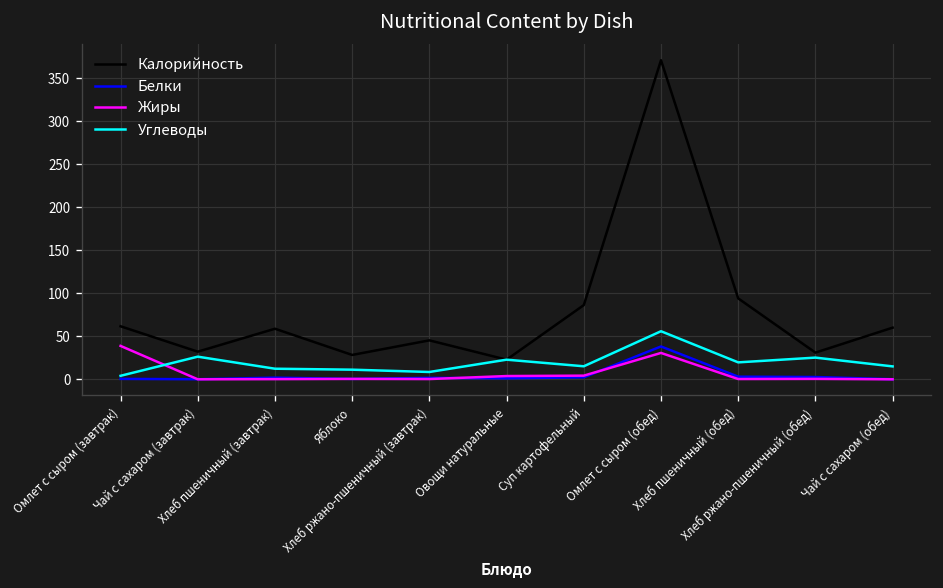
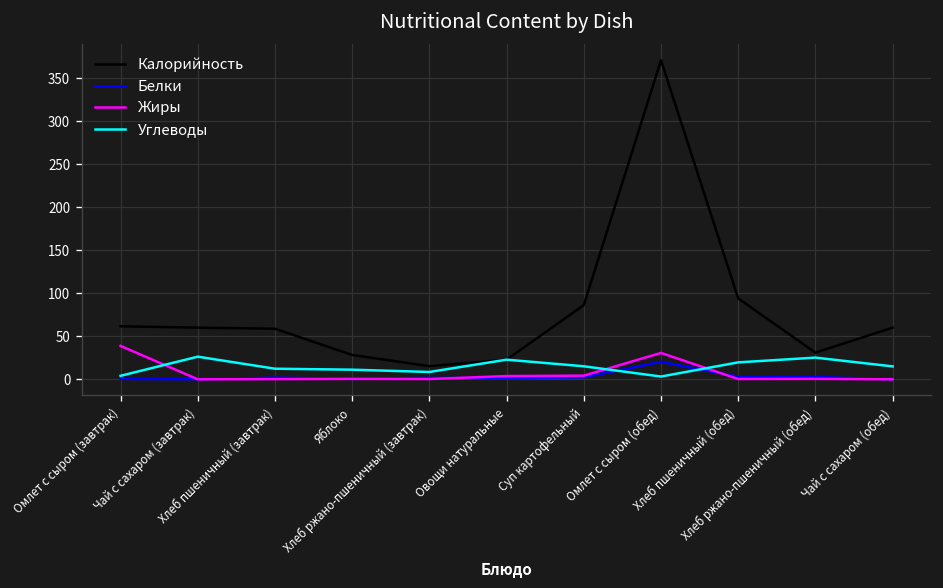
Калорийность, Чай с сахаром (завтрак): 30 -> 60
Калорийность, Хлеб ржано-пшеничный (завтрак): 50 -> 20
Белки, Омлет с сыром (обед): 40 -> 20
Углеводы, Омлет с сыром (обед): 60 -> 0
